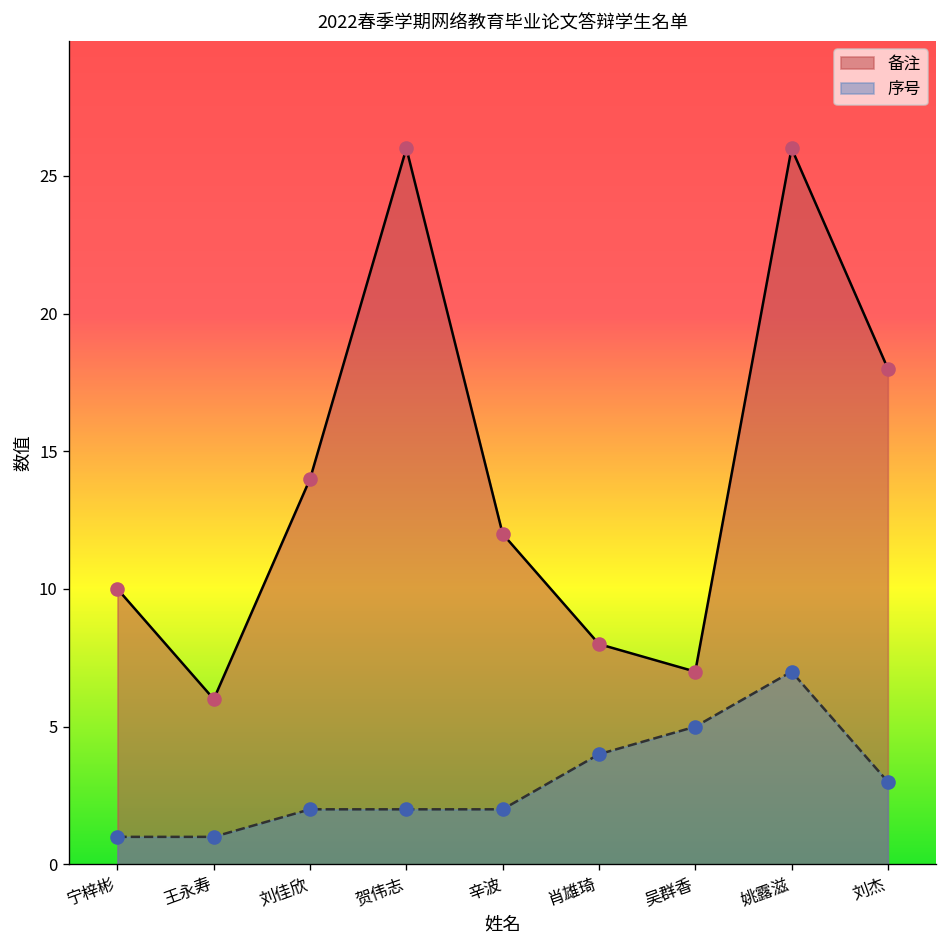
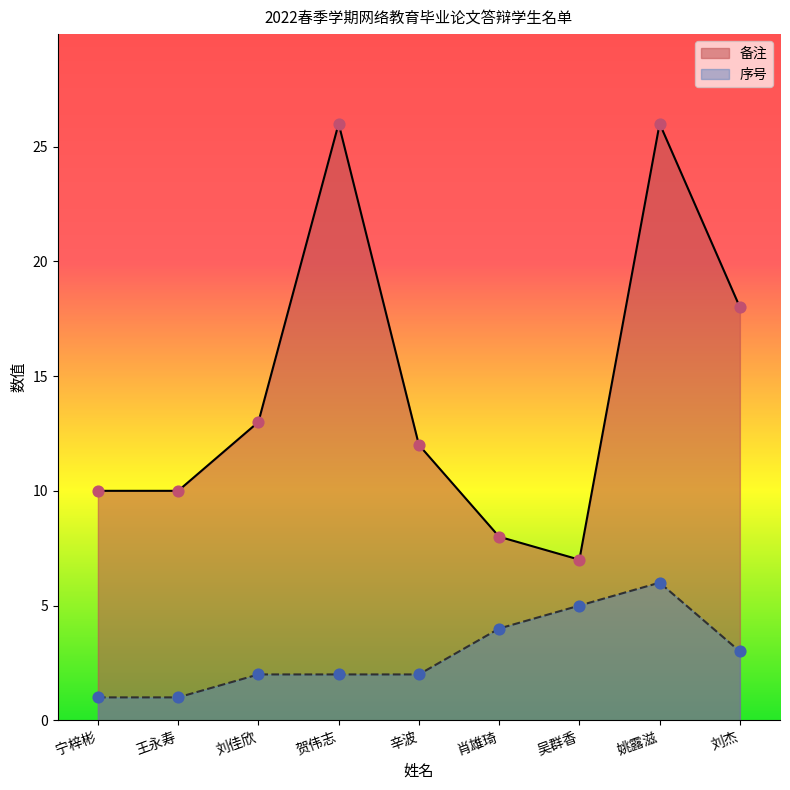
备注, 王永寿: 6 -> 10
备注, 刘佳欣: 14 -> 13
序号, 姚露滋: 7 -> 6
